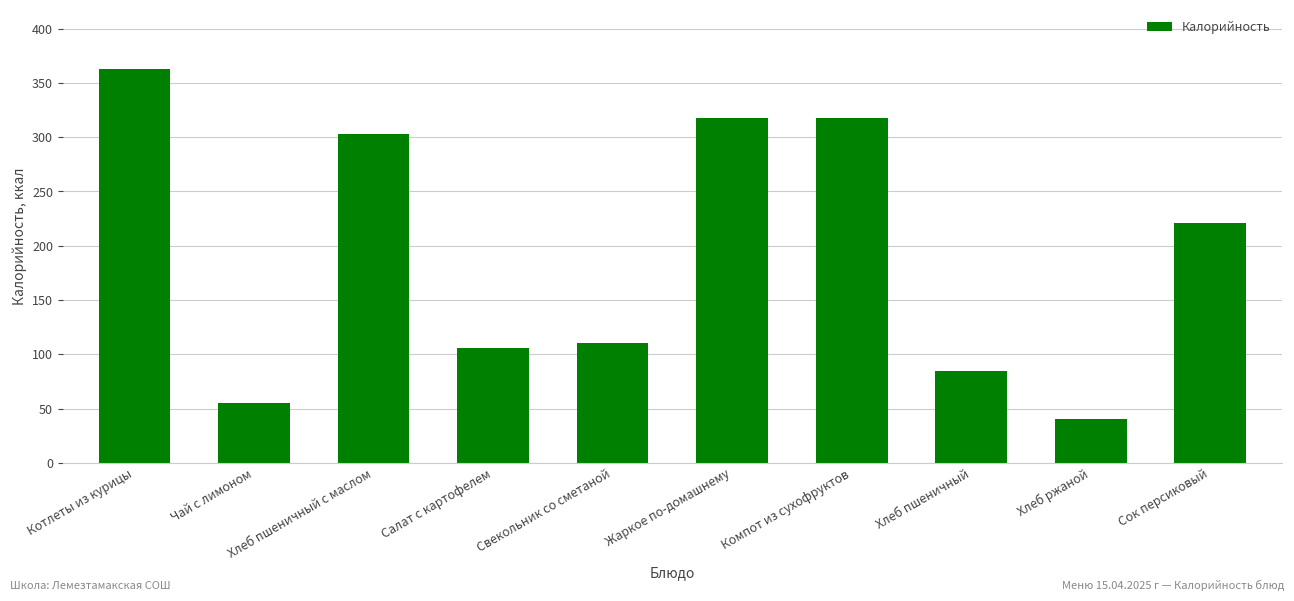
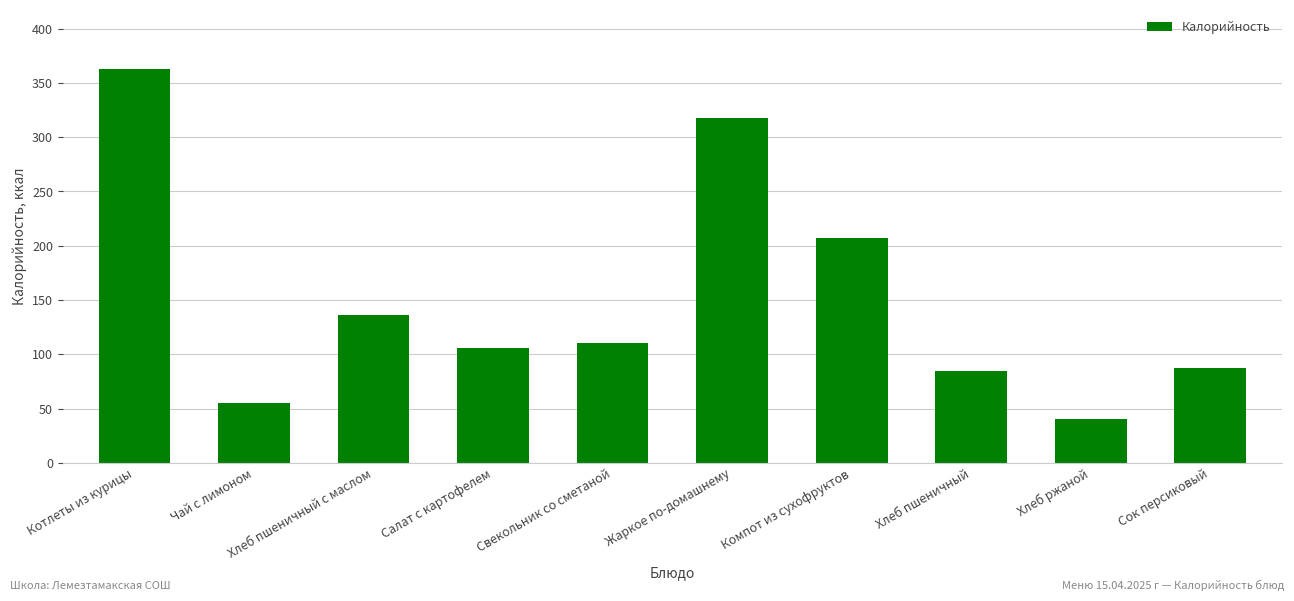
Хлеб пшеничный с маслом: 303 -> 136
Компот из сухофруктов: 318 -> 207
Сок персиковый: 221 -> 87
